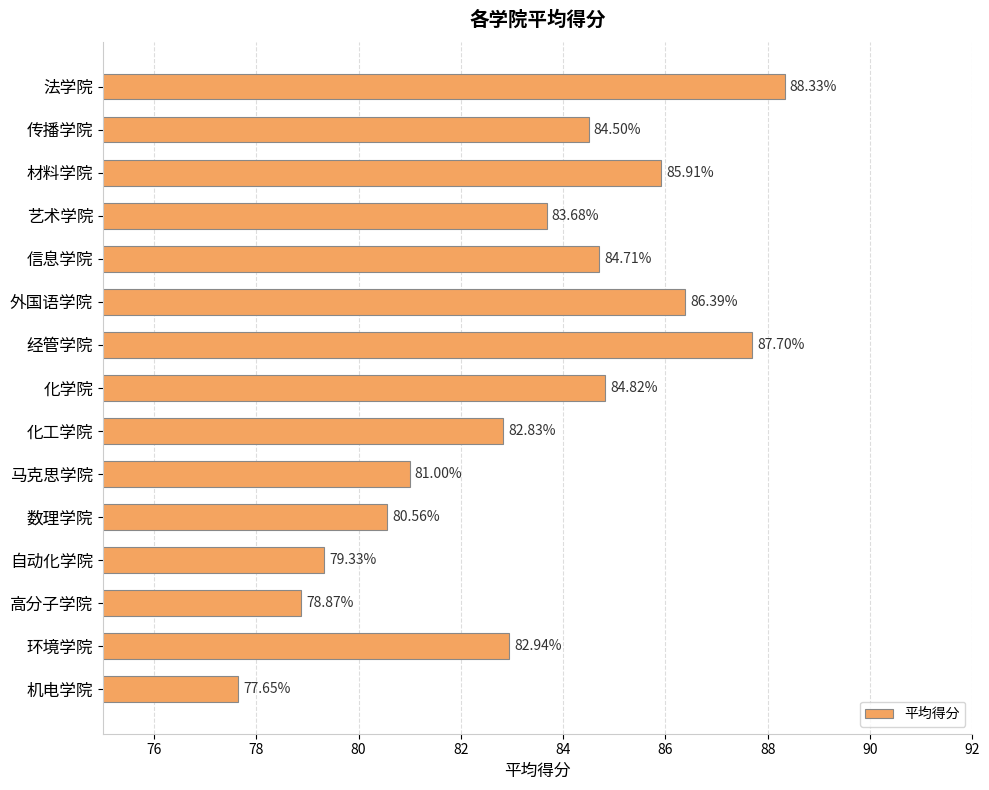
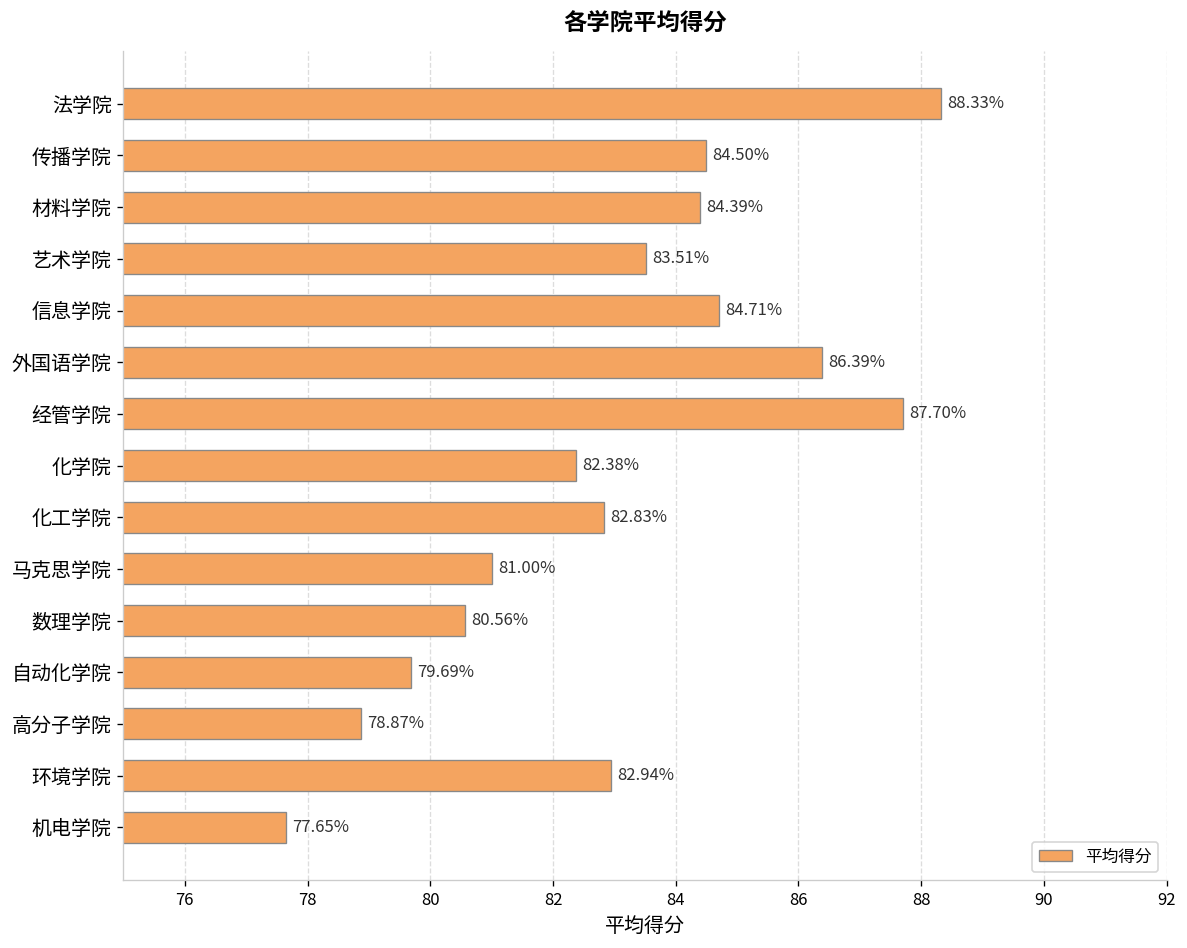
材料学院: 85.91% -> 84.39%
艺术学院: 83.68% -> 83.51%
化学院: 84.82% -> 82.38%
自动化学院: 79.33% -> 79.69%
